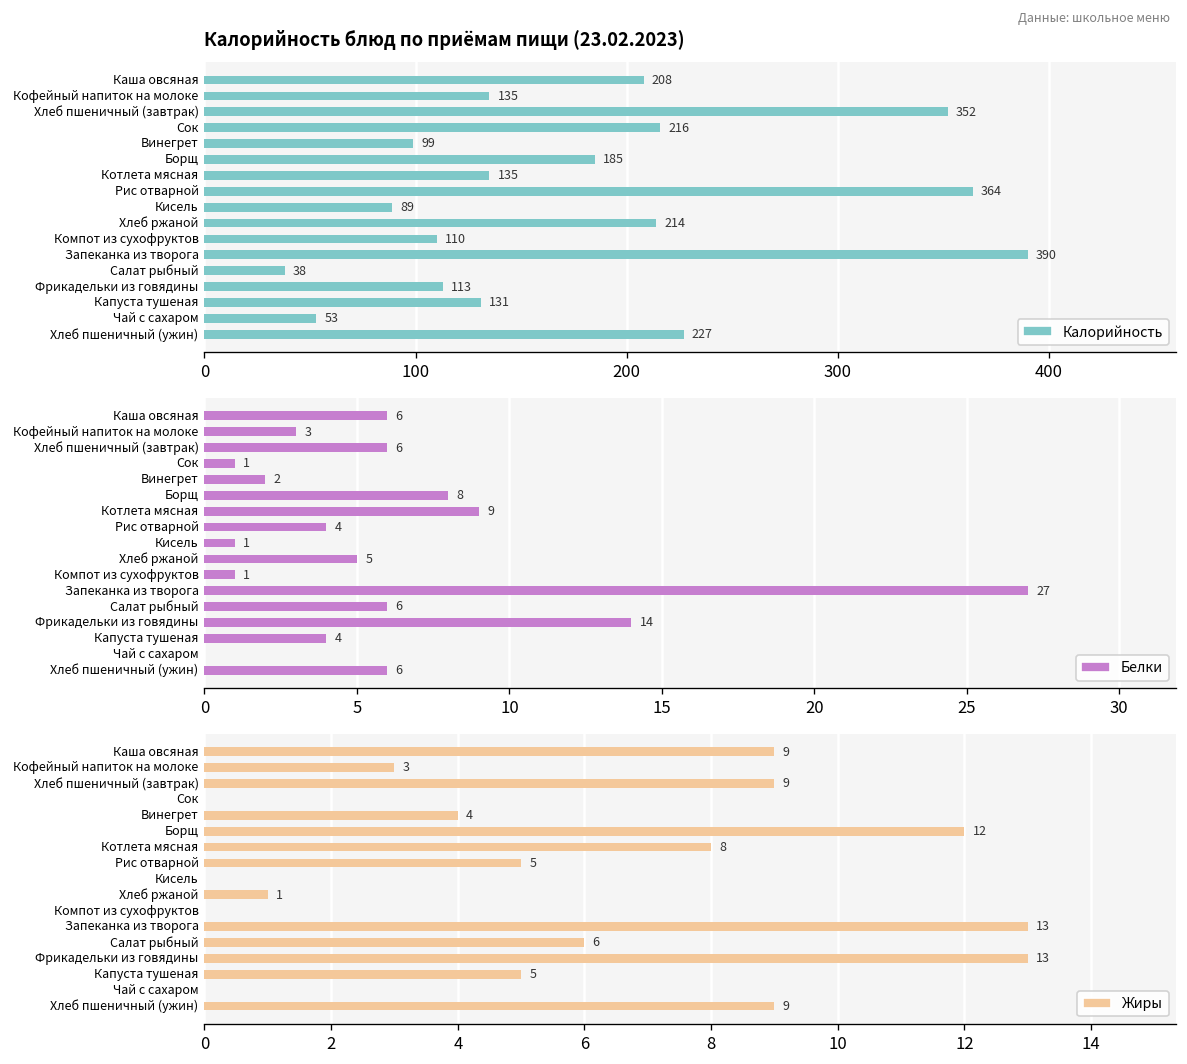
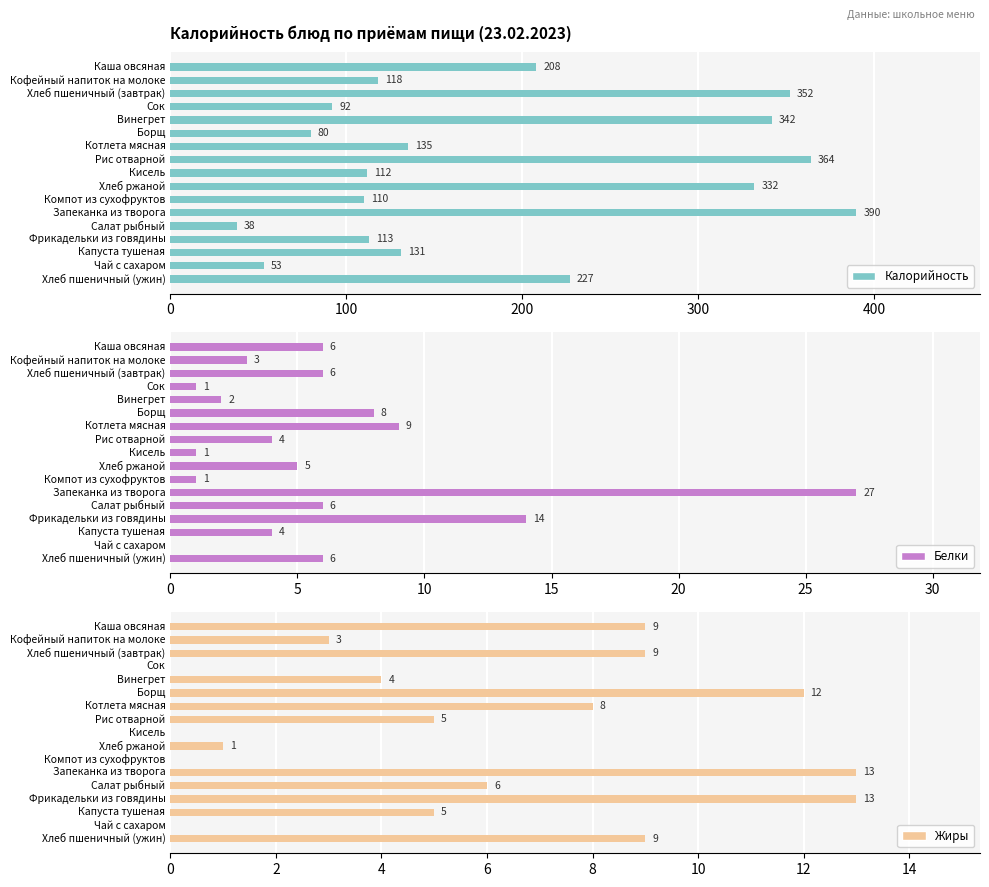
Калорийность блюд по приёмам пищи (23.02.2023), Кофейный напиток на молоке: 135 -> 118
Калорийность блюд по приёмам пищи (23.02.2023), Сок: 216 -> 92
Калорийность блюд по приёмам пищи (23.02.2023), Винегрет: 99 -> 342
Калорийность блюд по приёмам пищи (23.02.2023), Борщ: 185 -> 80
Калорийность блюд по приёмам пищи (23.02.2023), Кисель: 89 -> 112
Калорийность блюд по приёмам пищи (23.02.2023), Хлеб ржаной: 214 -> 332
